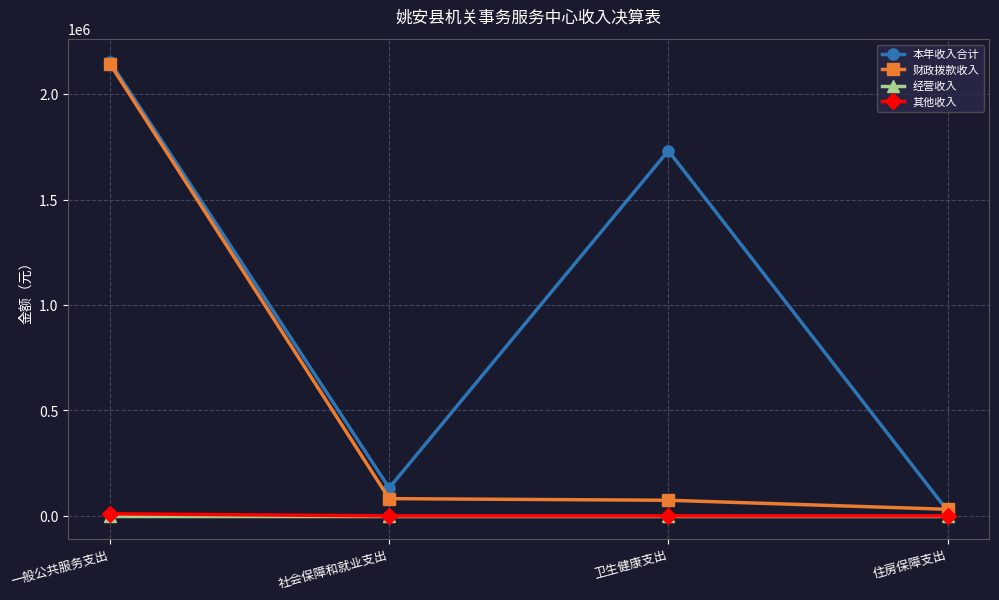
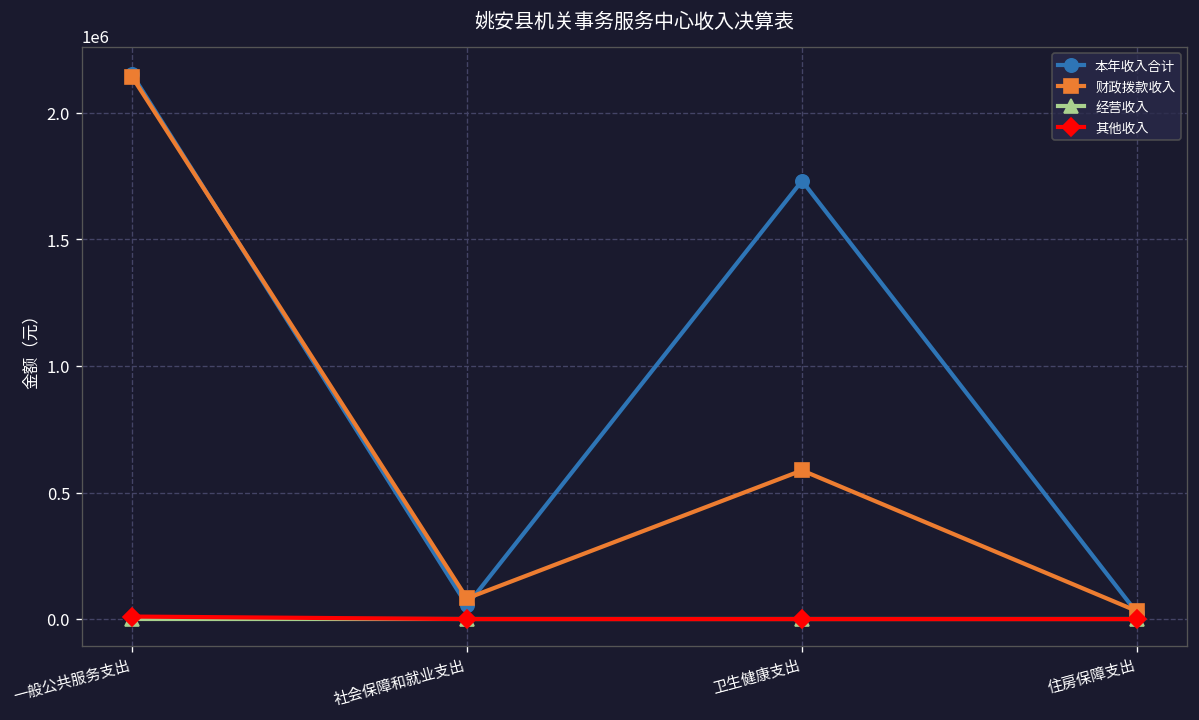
本年收入合计, 社会保障和就业支出: 130000 -> 50000
财政拨款收入, 卫生健康支出: 70000 -> 590000
